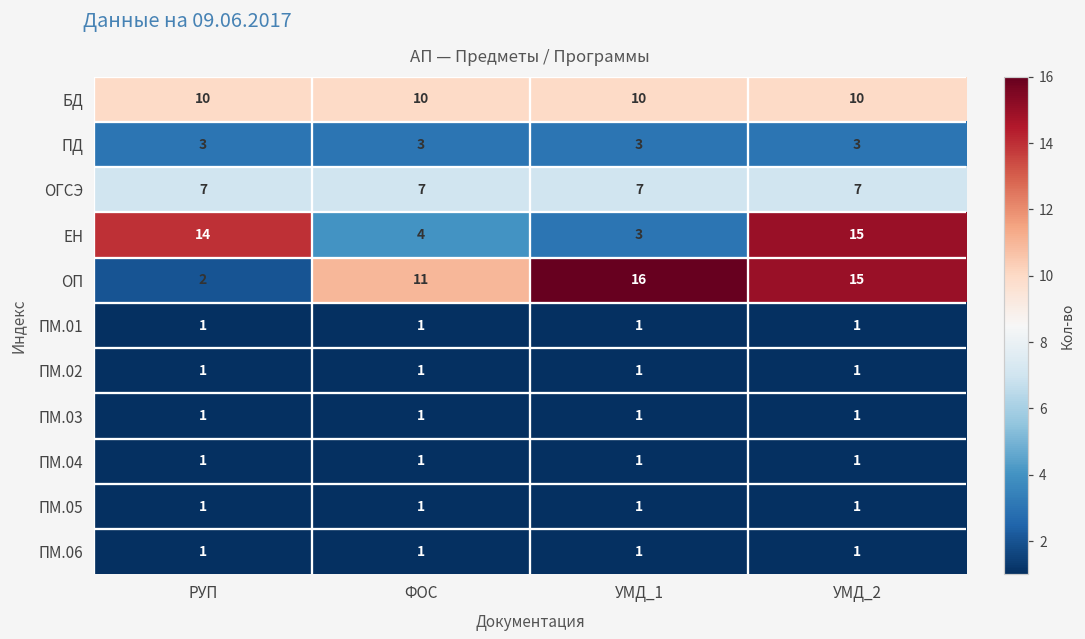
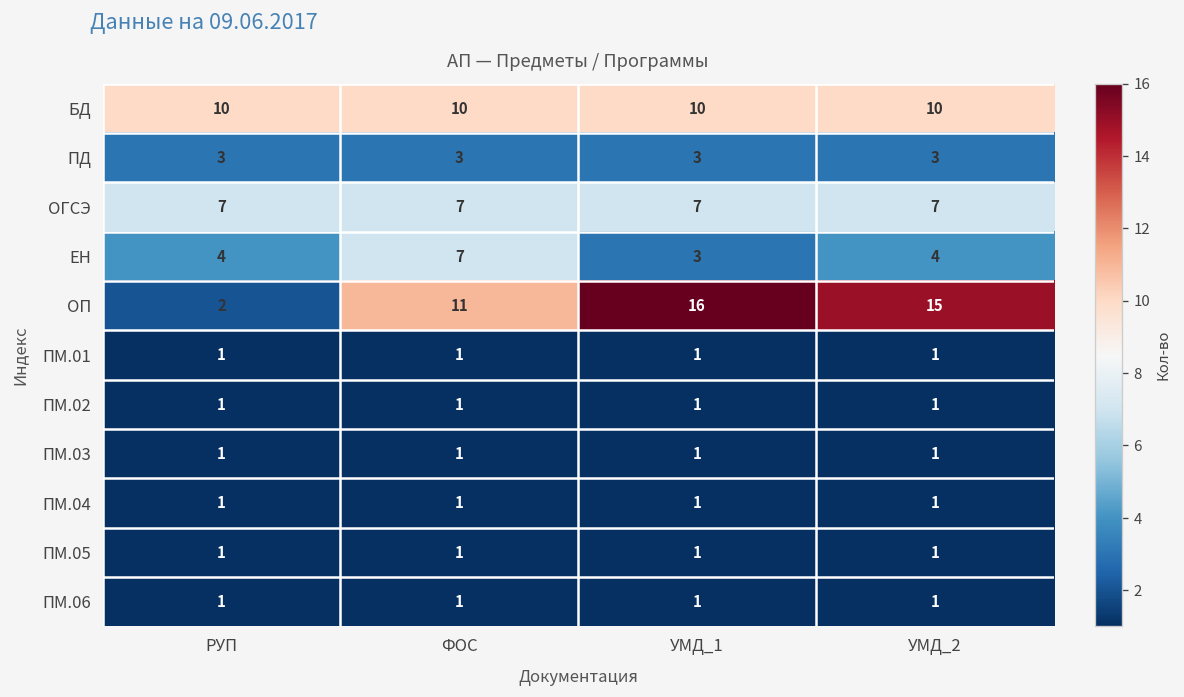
ЕН, РУП: 14 -> 4
ЕН, ФОС: 4 -> 7
ЕН, УМД_2: 15 -> 4
